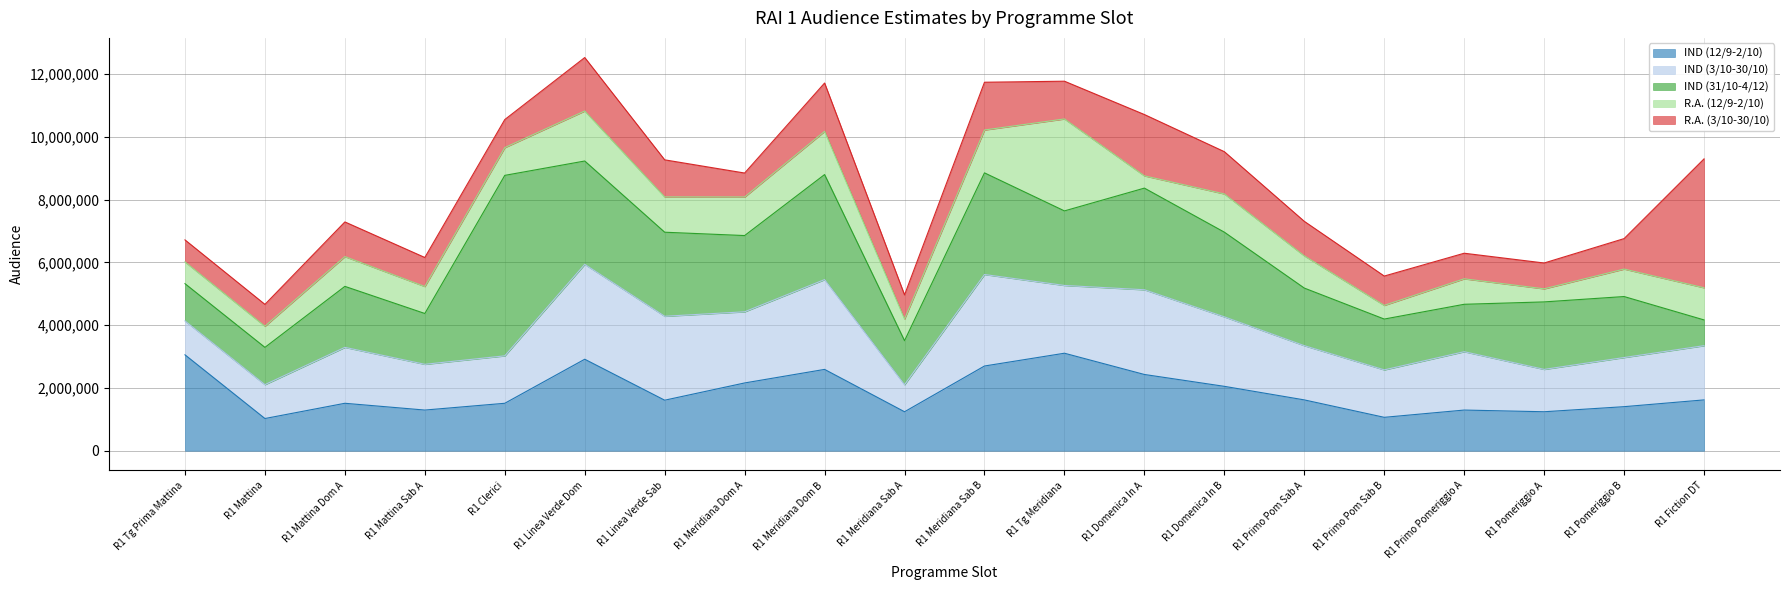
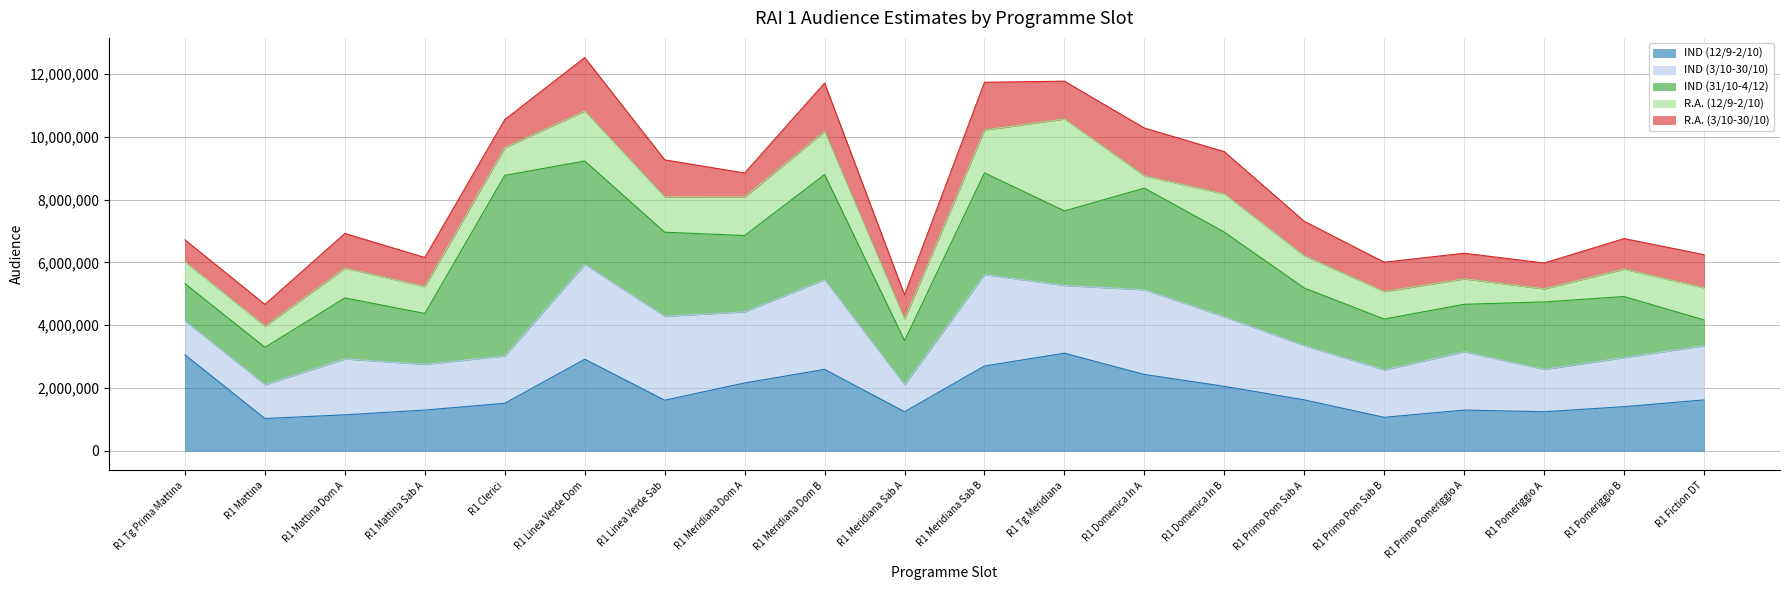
IND (12/9-2/10), R1 Mattina Dom A: 1,500,000 -> 1,100,000
R.A. (3/10-30/10), R1 Domenica In A: 2,000,000 -> 1,500,000
R.A. (12/9-2/10), R1 Primo Pom Sab B: 400,000 -> 900,000
R.A. (3/10-30/10), R1 Fiction DT: 4,100,000 -> 1,100,000
